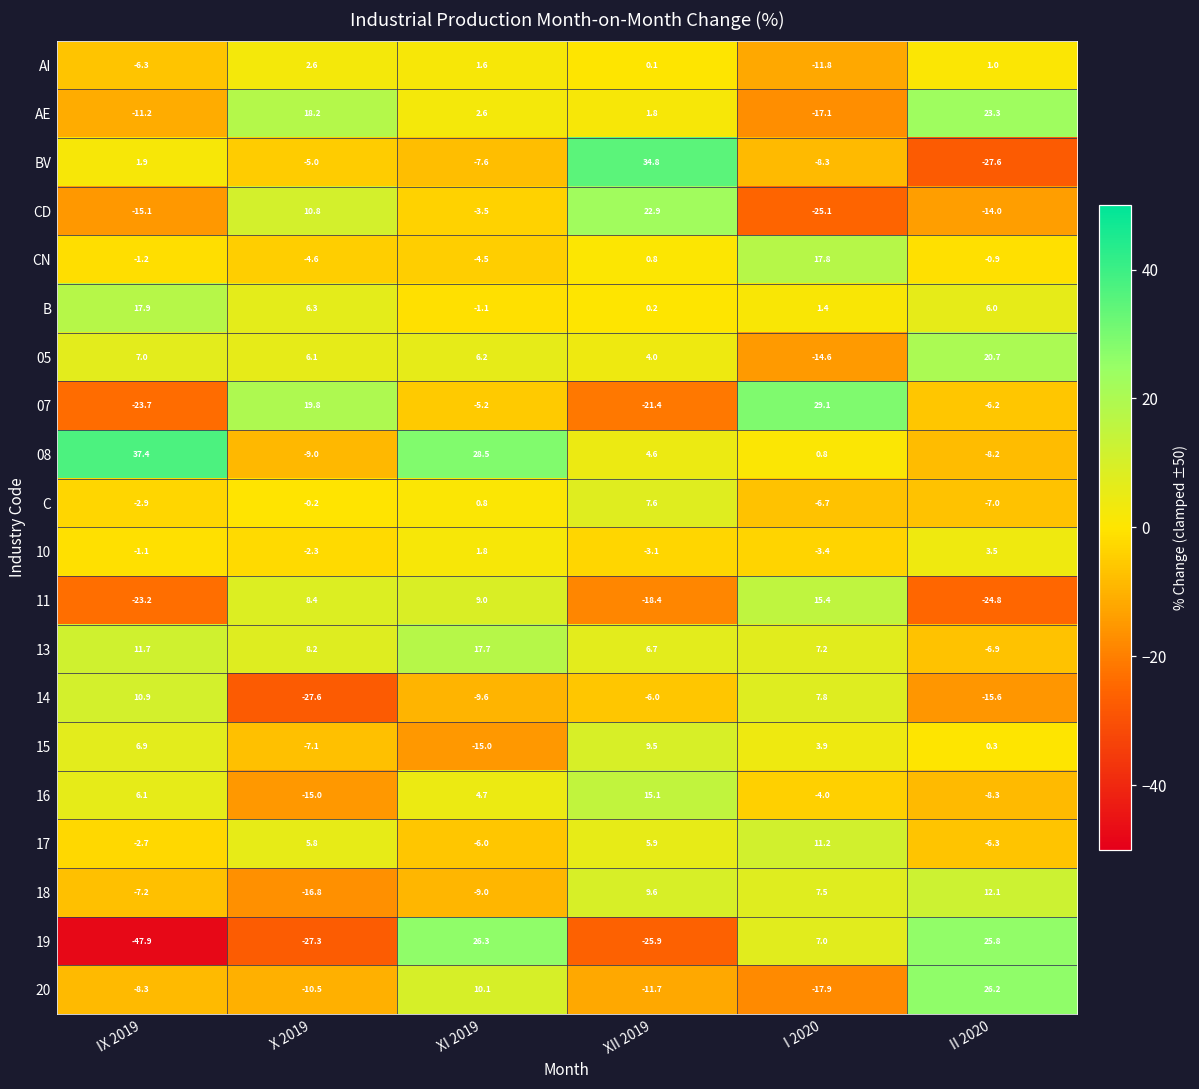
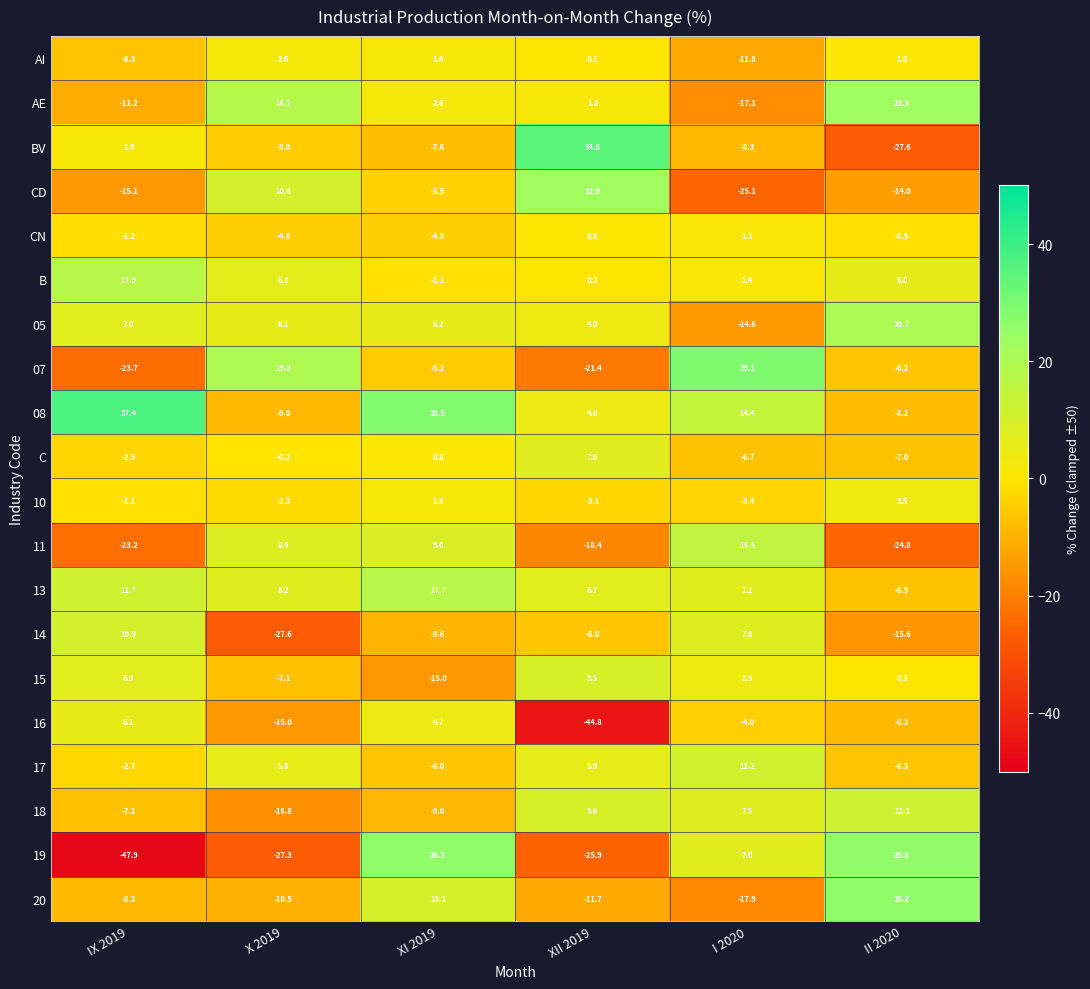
CN, I 2020: 17.8 -> 1.3
08, I 2020: 0.8 -> 14.4
16, XII 2019: 15.1 -> -44.8
